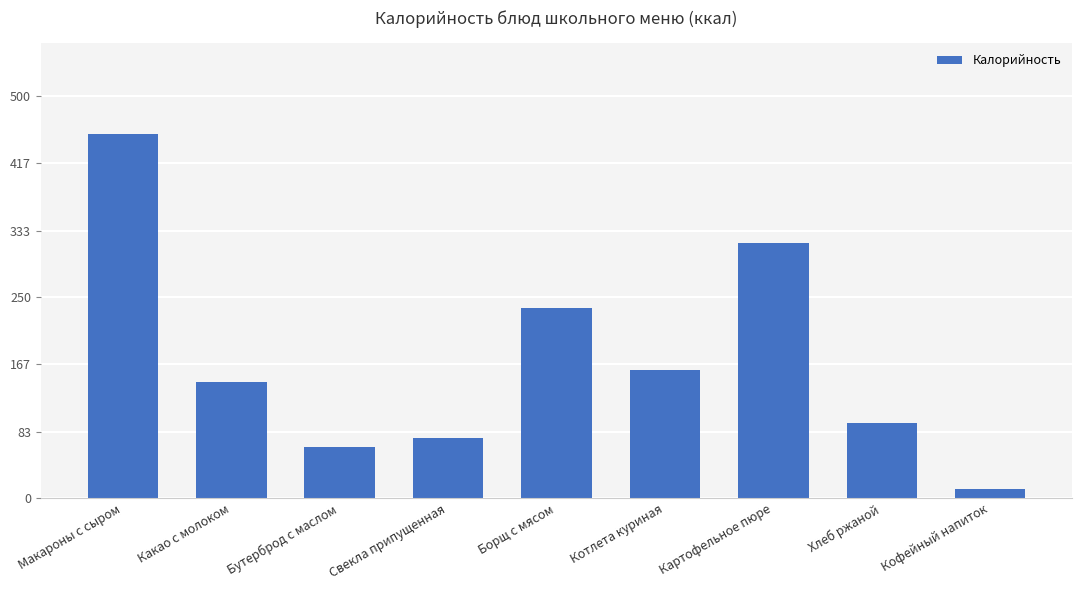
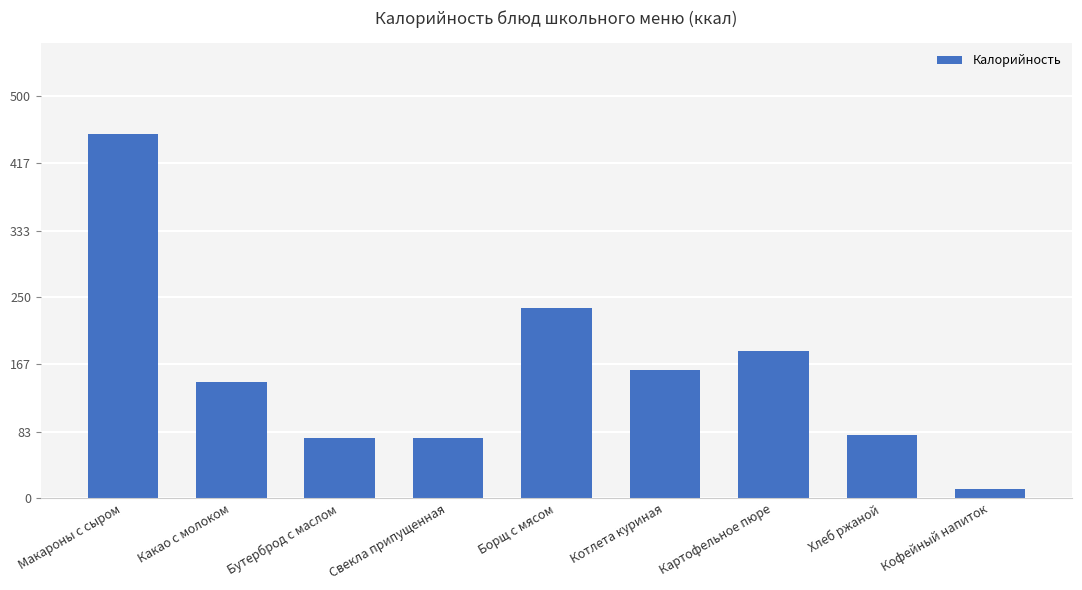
Бутерброд с маслом: 60 -> 80
Картофельное пюре: 320 -> 180
Хлеб ржаной: 90 -> 80
